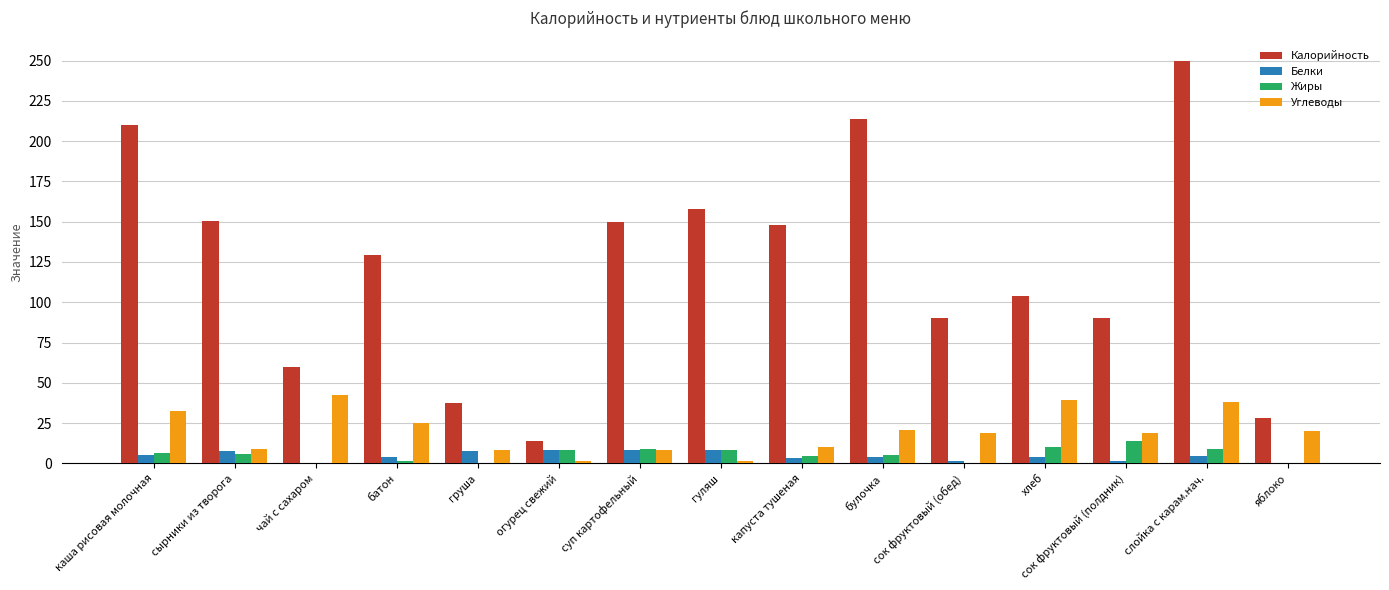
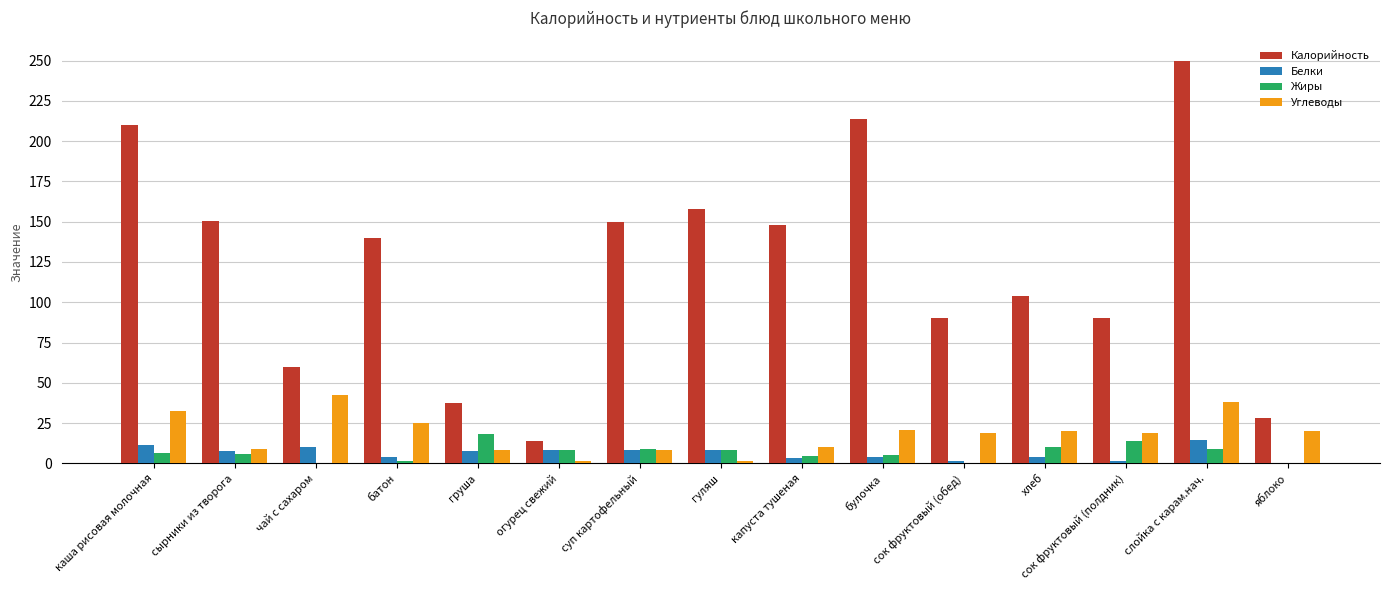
Белки, каша рисовая молочная: 5 -> 12
Белки, чай с сахаром: 0 -> 10
Калорийность, батон: 130 -> 140
Жиры, груша: 0 -> 18
Углеводы, хлеб: 39 -> 20
Белки, слойка с карам.нач.: 5 -> 15
